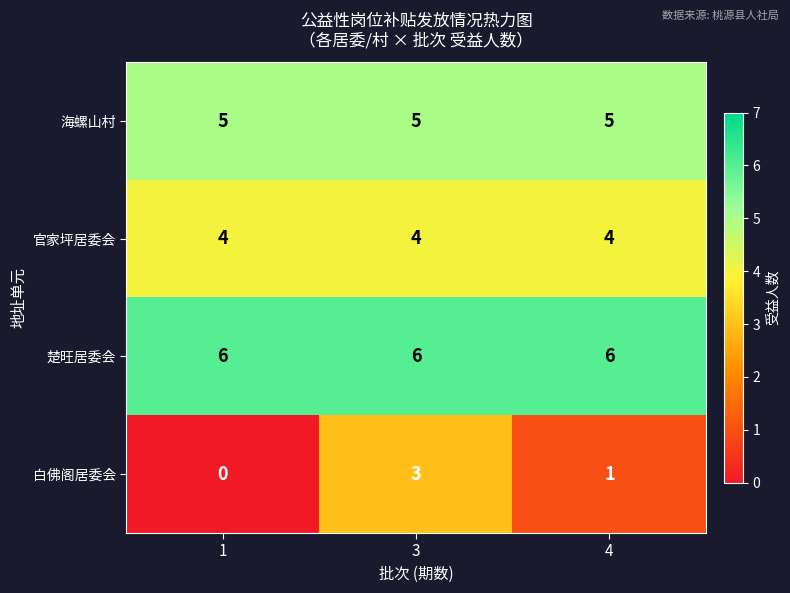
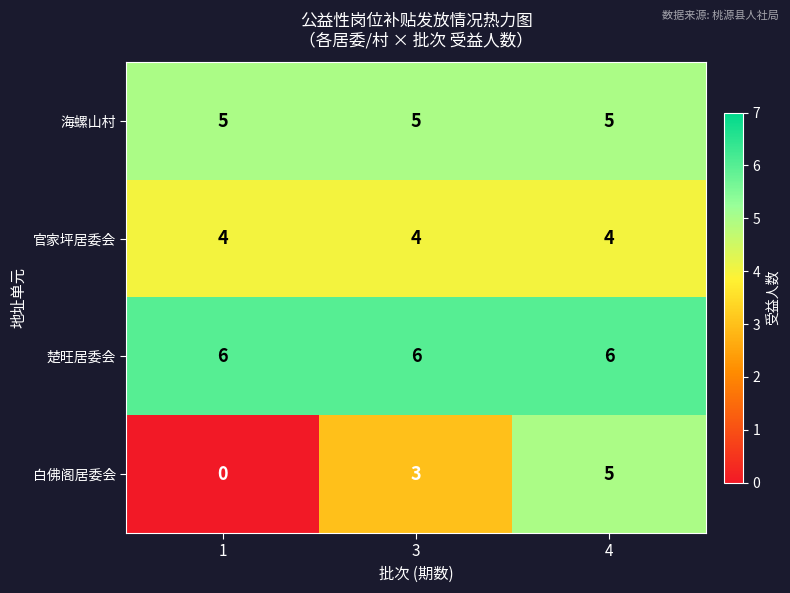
白佛阁居委会, 4: 1 -> 5
